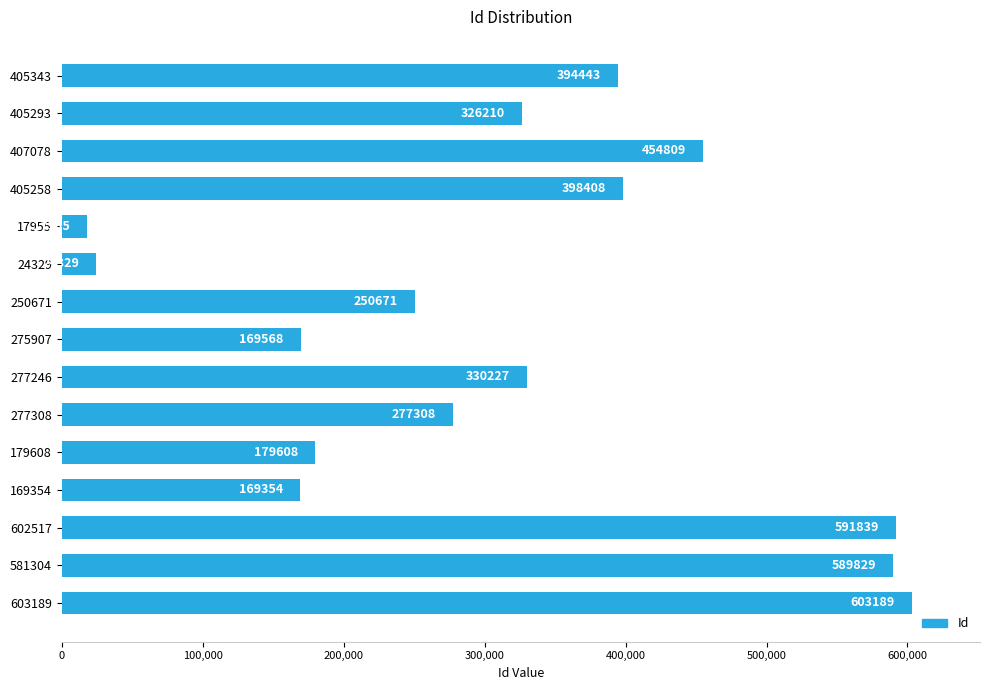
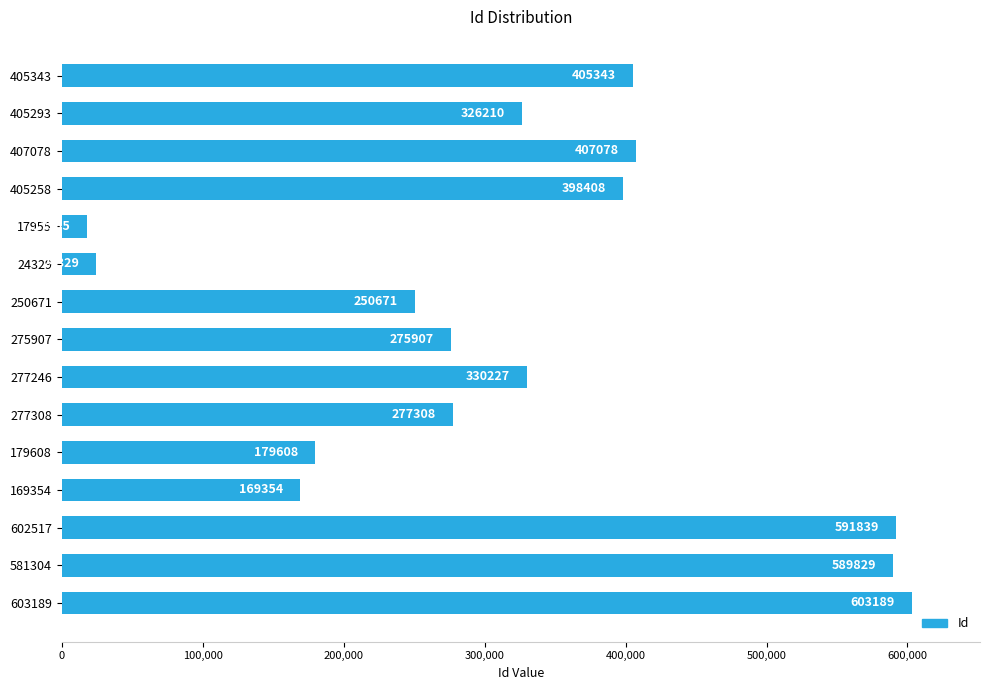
405343: 394443 -> 405343
407078: 454809 -> 407078
275907: 169568 -> 275907
